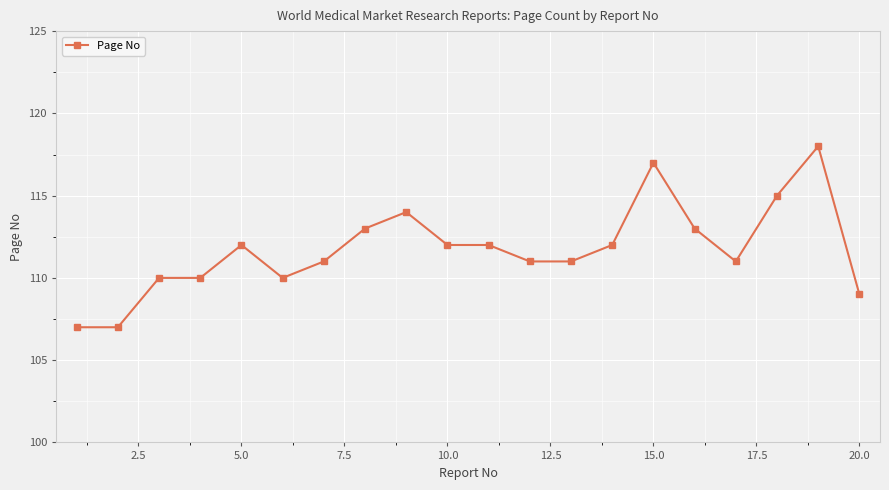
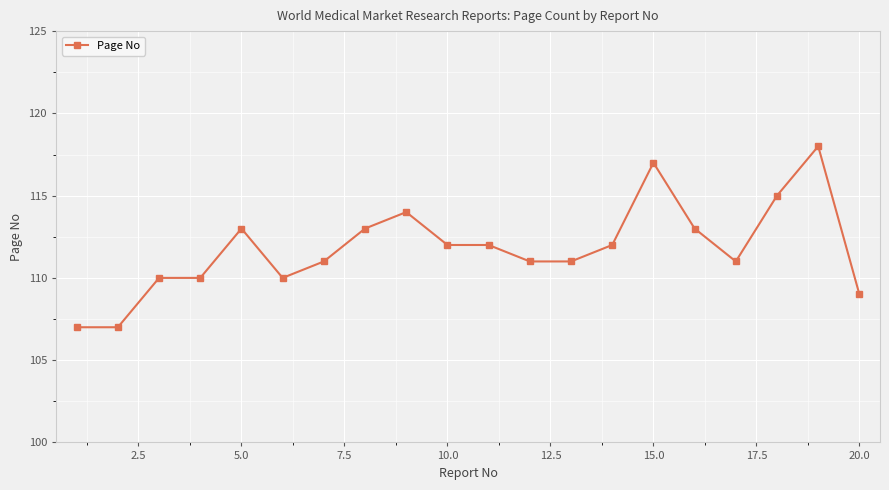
5.0: 112 -> 113
